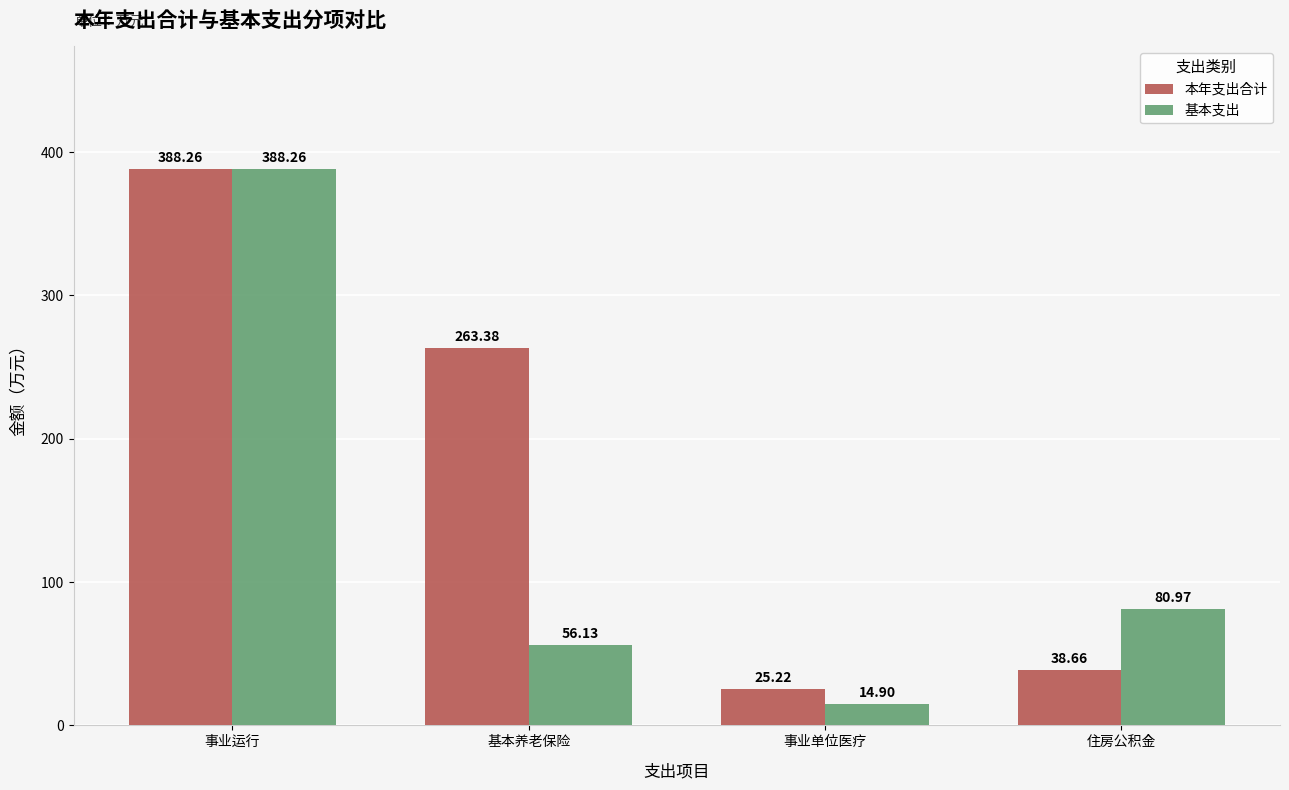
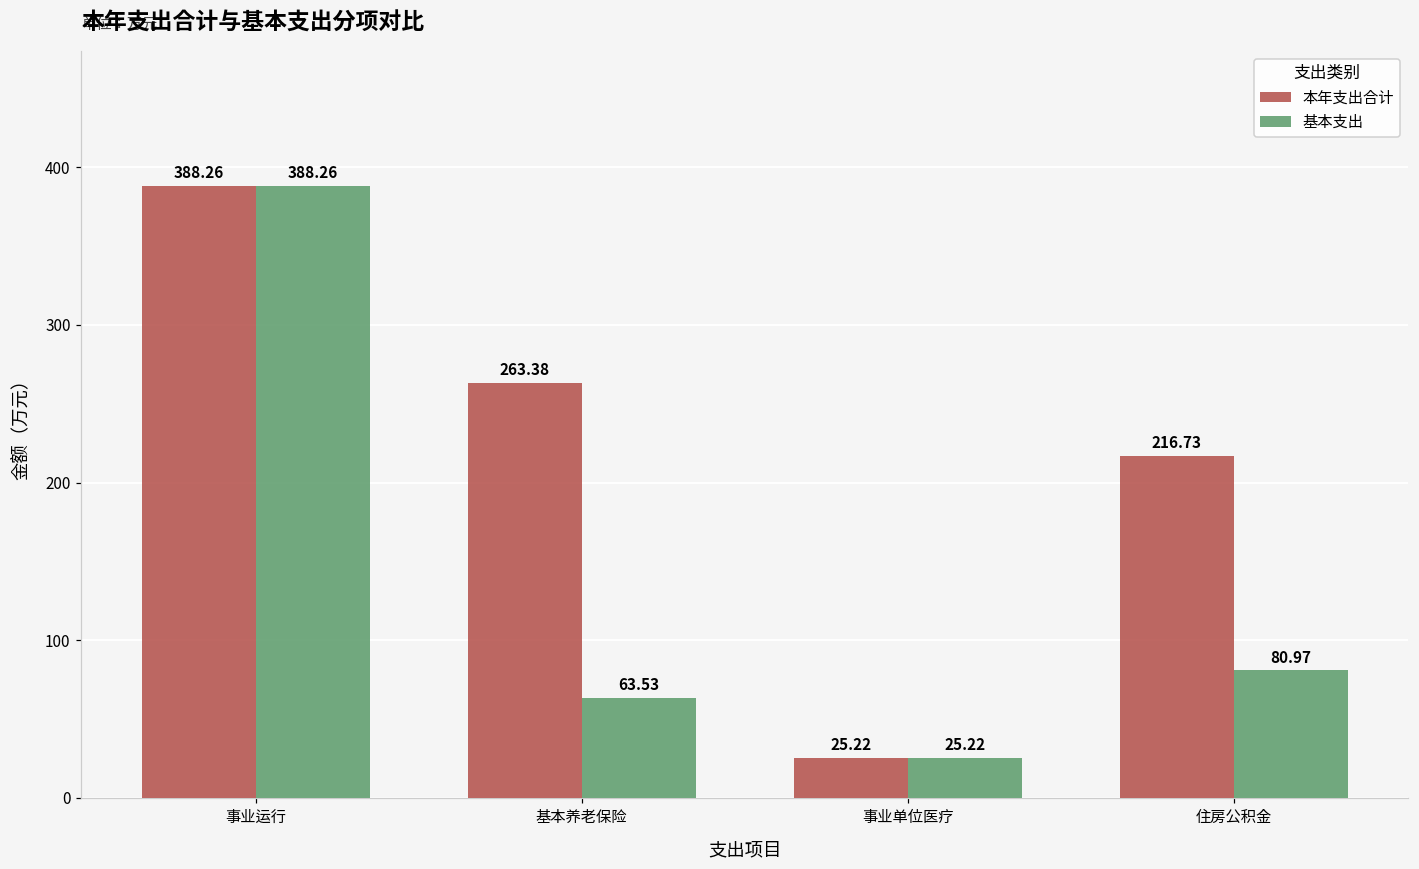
基本支出, 基本养老保险: 56.13 -> 63.53
基本支出, 事业单位医疗: 14.90 -> 25.22
本年支出合计, 住房公积金: 38.66 -> 216.73
